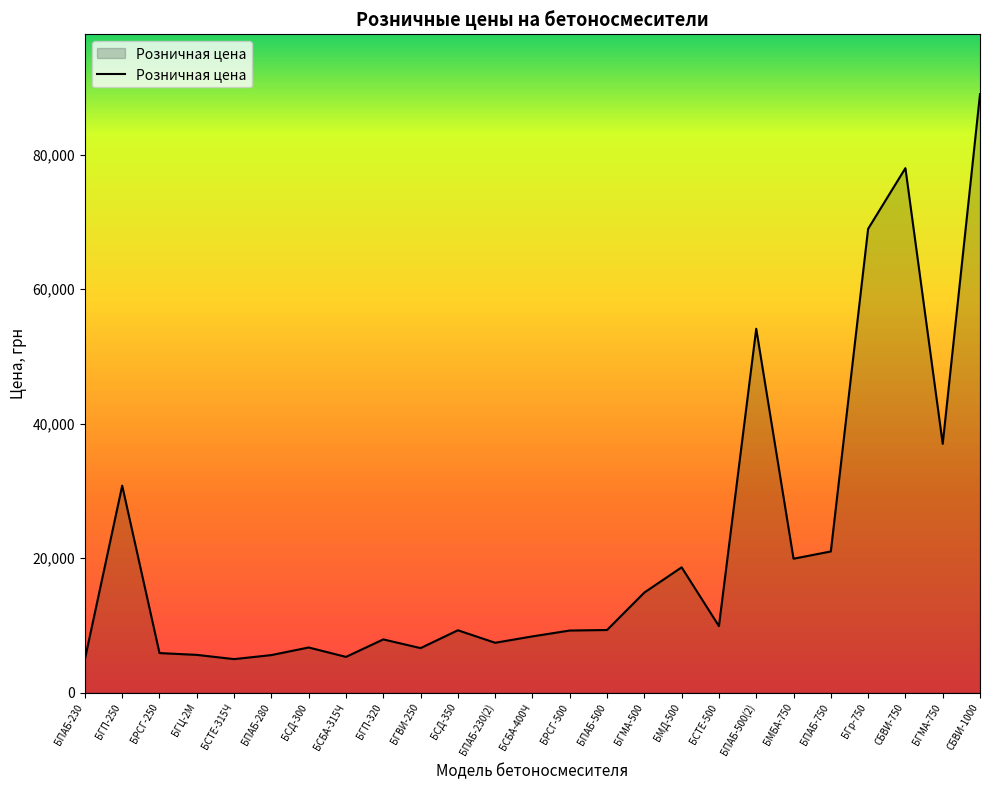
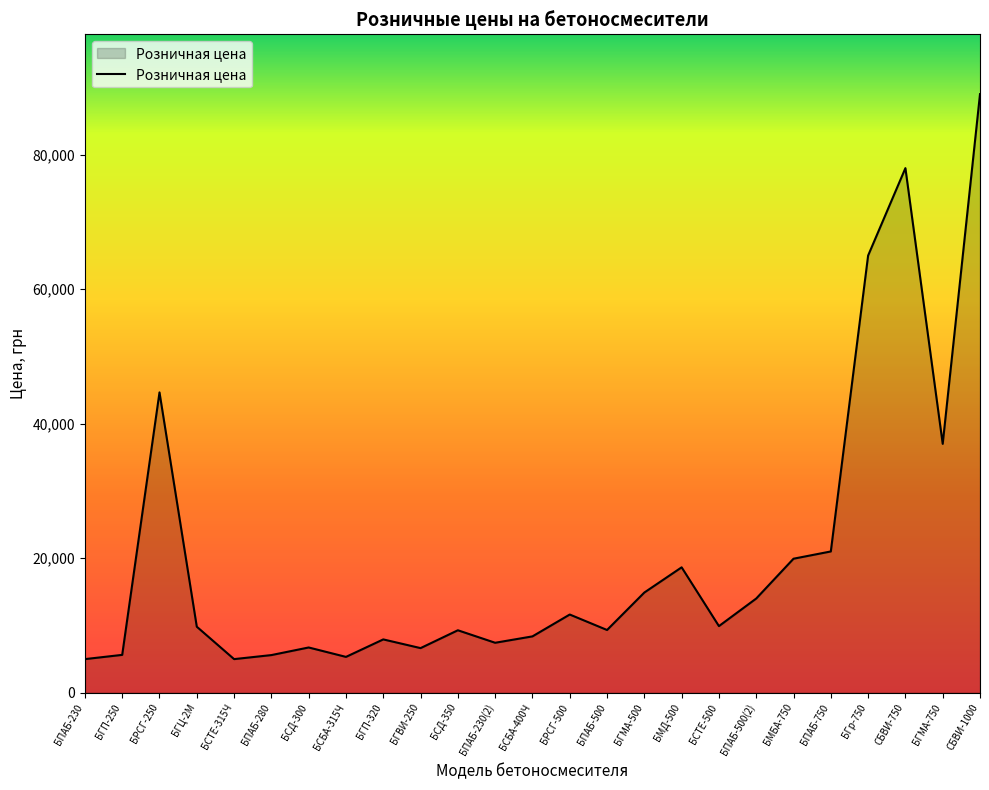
БГП-250: 31,000 -> 6,000
БРСГ-250: 6,000 -> 45,000
БГЦ-2М: 6,000 -> 10,000
БРСГ-500: 9,000 -> 12,000
БПАБ-500(2): 54,000 -> 14,000
БГр-750: 69,000 -> 65,000
